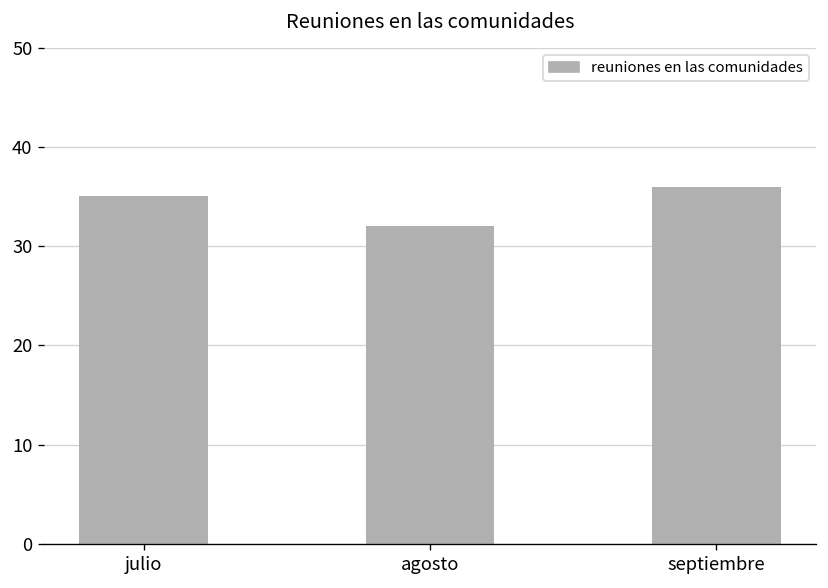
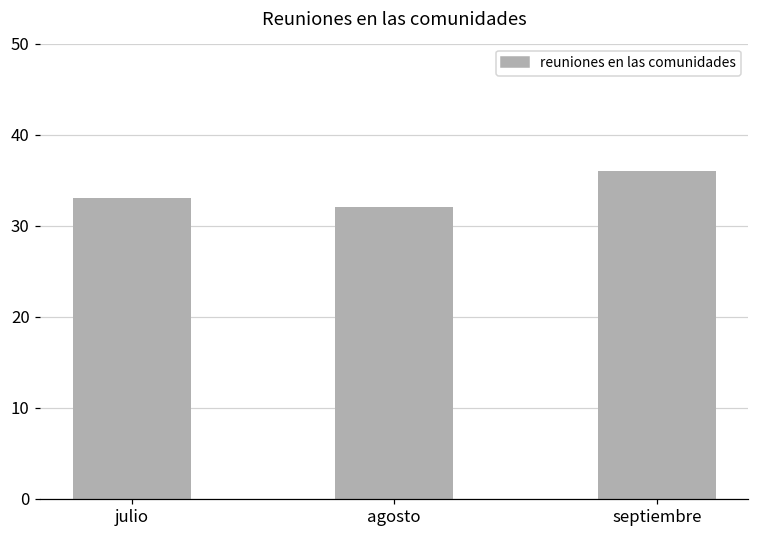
julio: 35 -> 33
